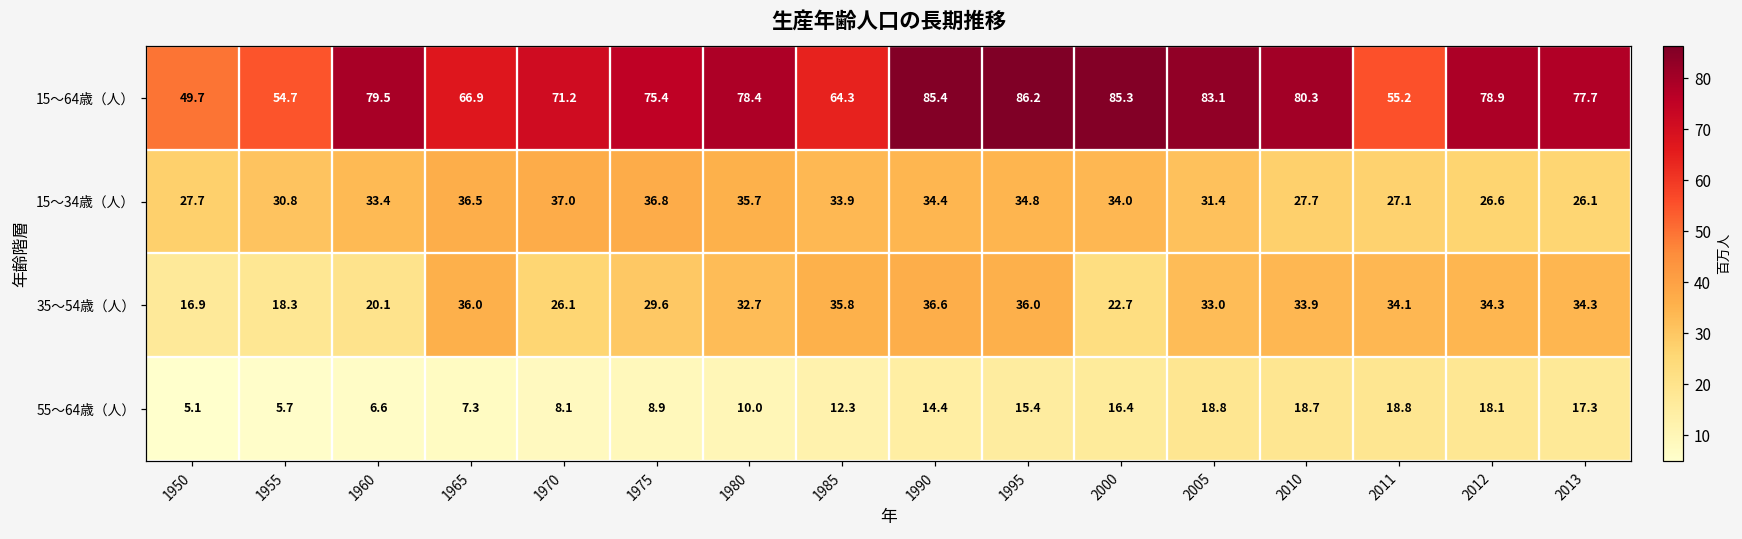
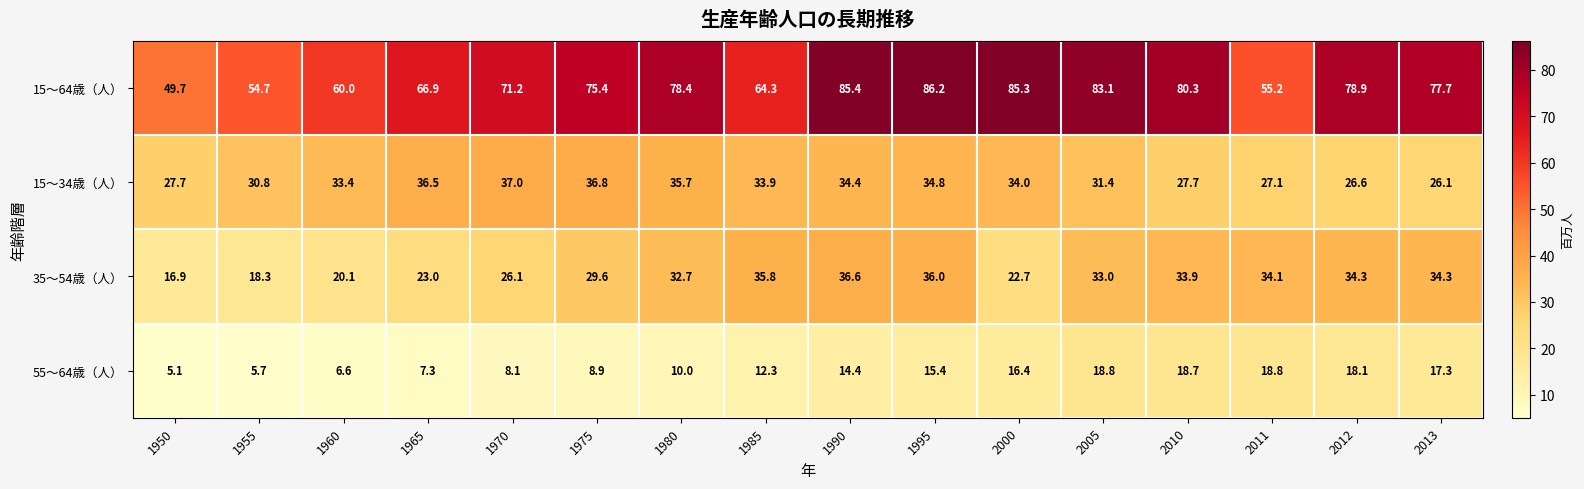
15～64歳（人）, 1960: 79.5 -> 60.0
35～54歳（人）, 1965: 36.0 -> 23.0
